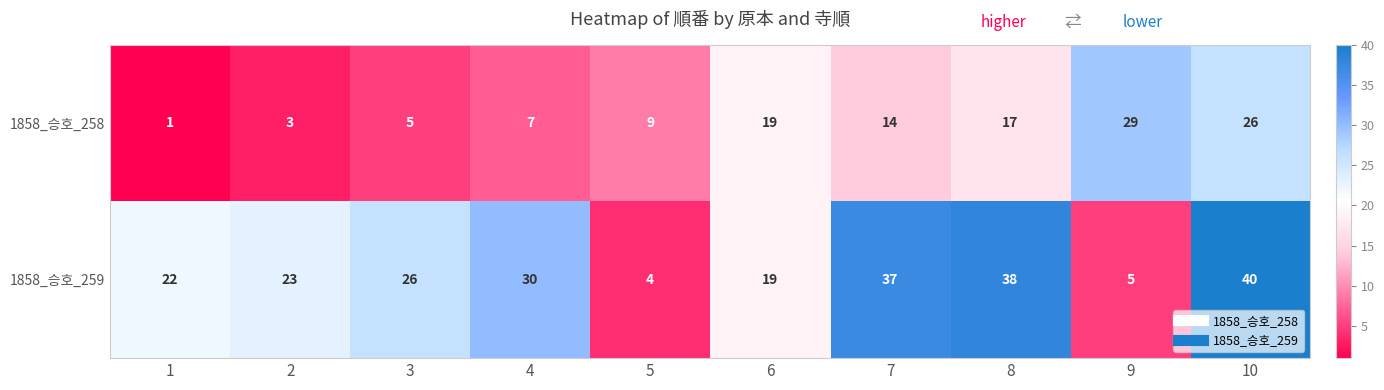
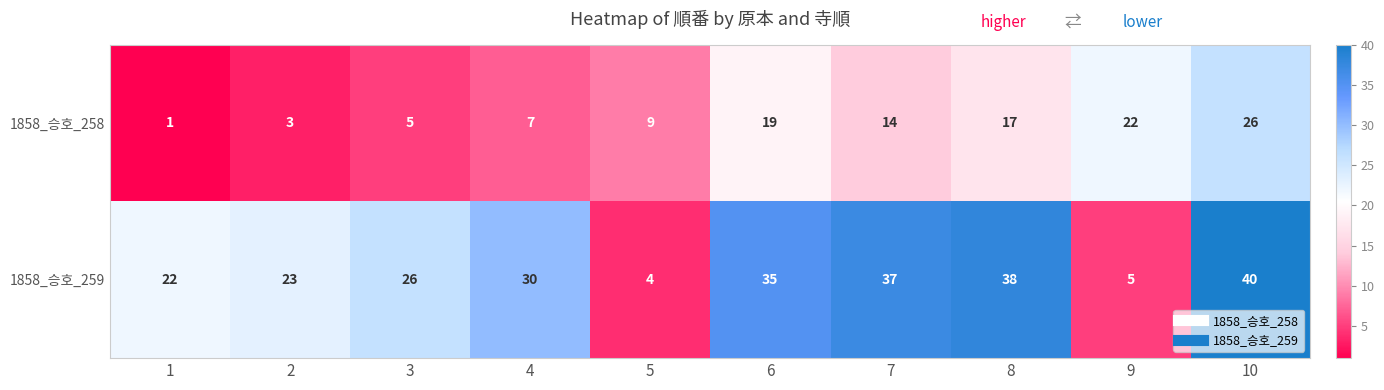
1858_승호_258, 9: 29 -> 22
1858_승호_259, 6: 19 -> 35
